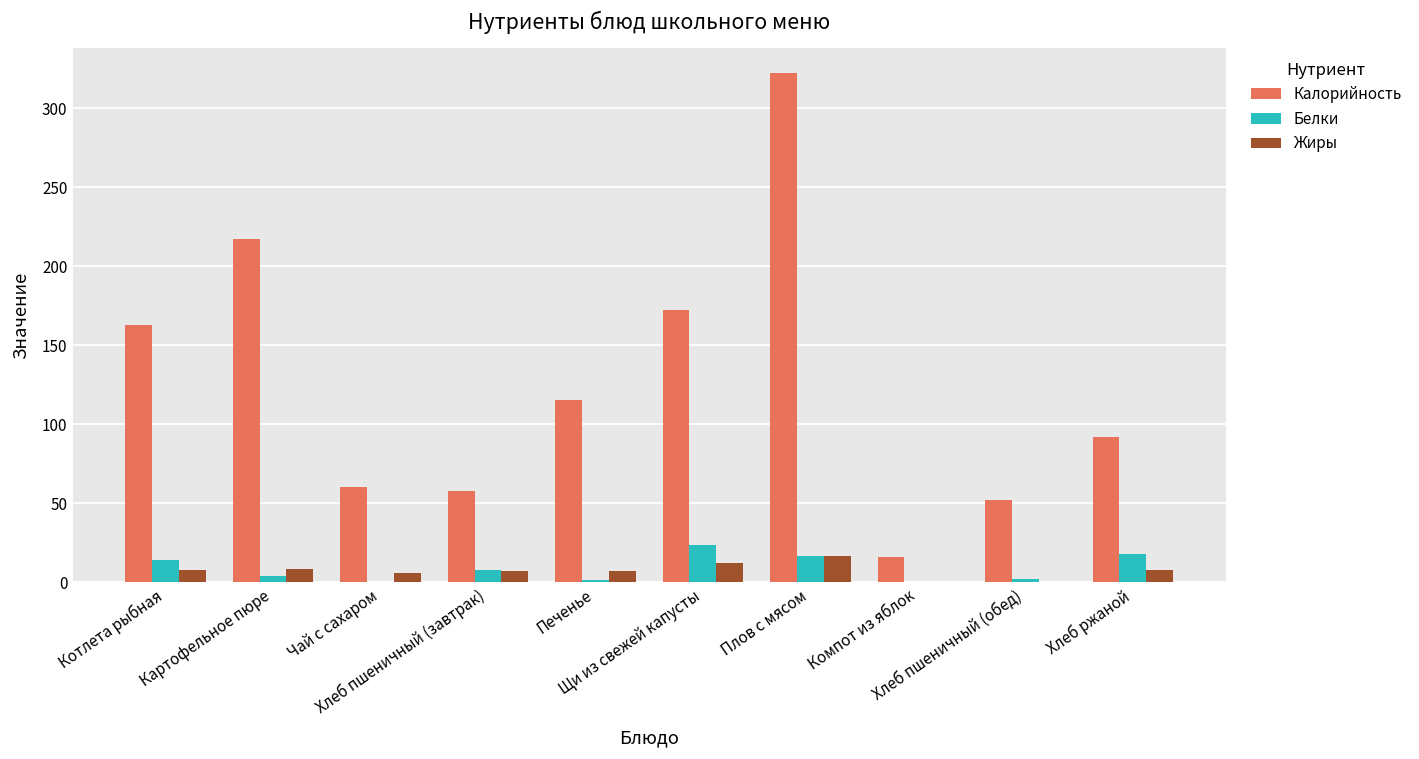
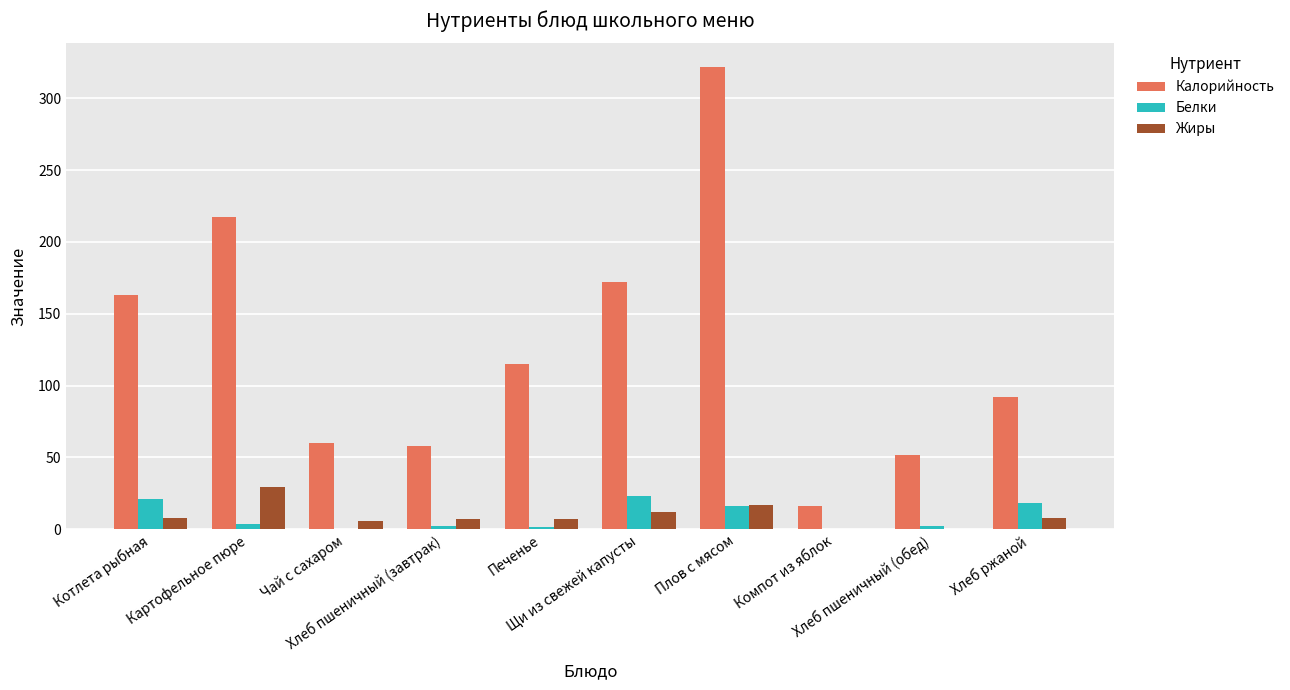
Белки, Котлета рыбная: 14 -> 21
Жиры, Картофельное пюре: 8 -> 29
Белки, Хлеб пшеничный (завтрак): 8 -> 2
